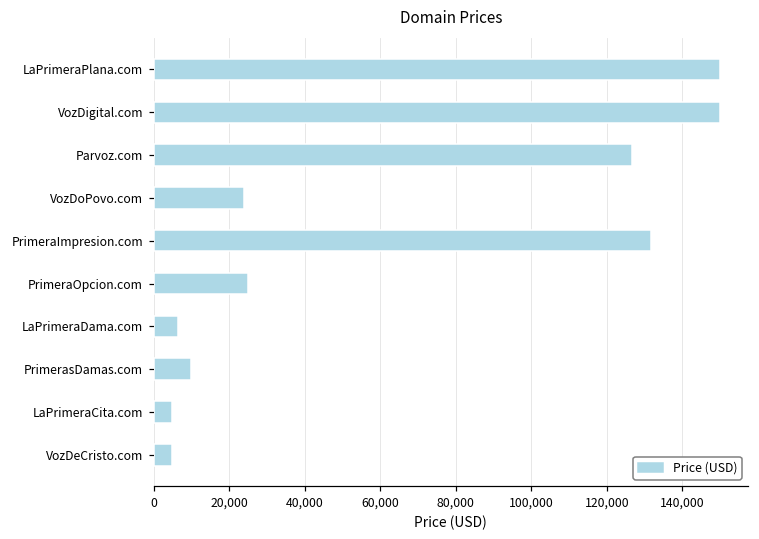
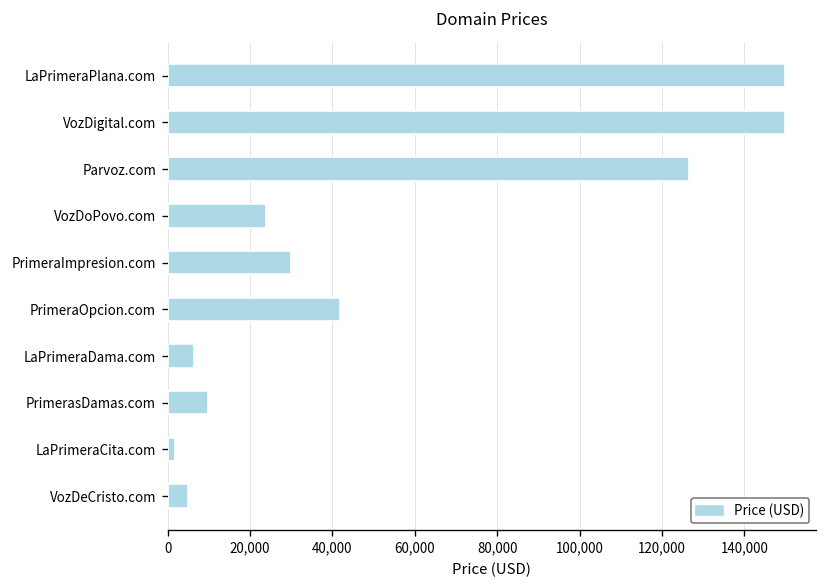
PrimeraImpresion.com: 132,000 -> 30,000
PrimeraOpcion.com: 25,000 -> 42,000
LaPrimeraCita.com: 5,000 -> 2,000
